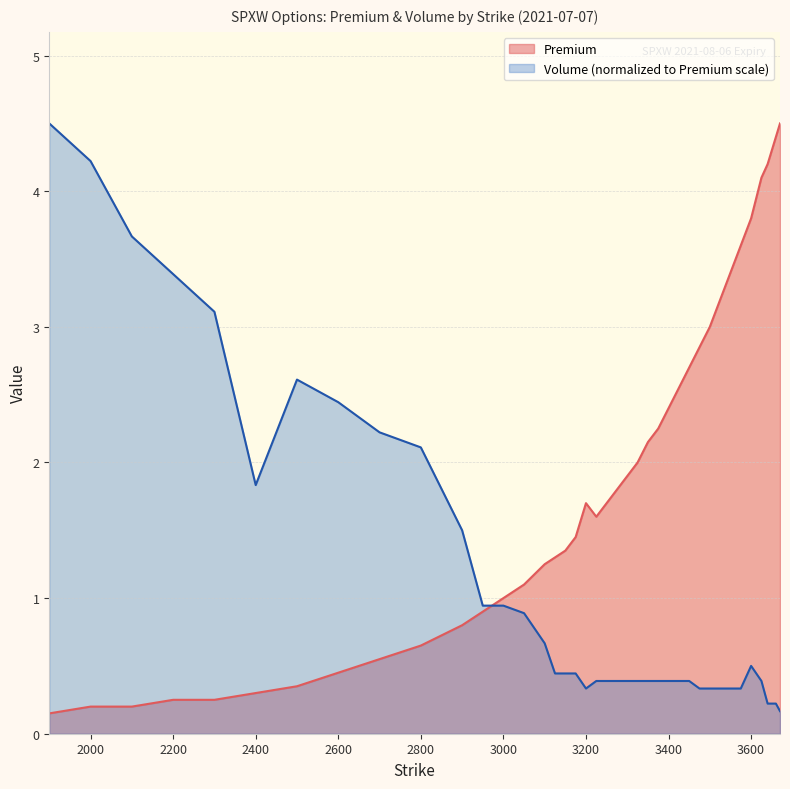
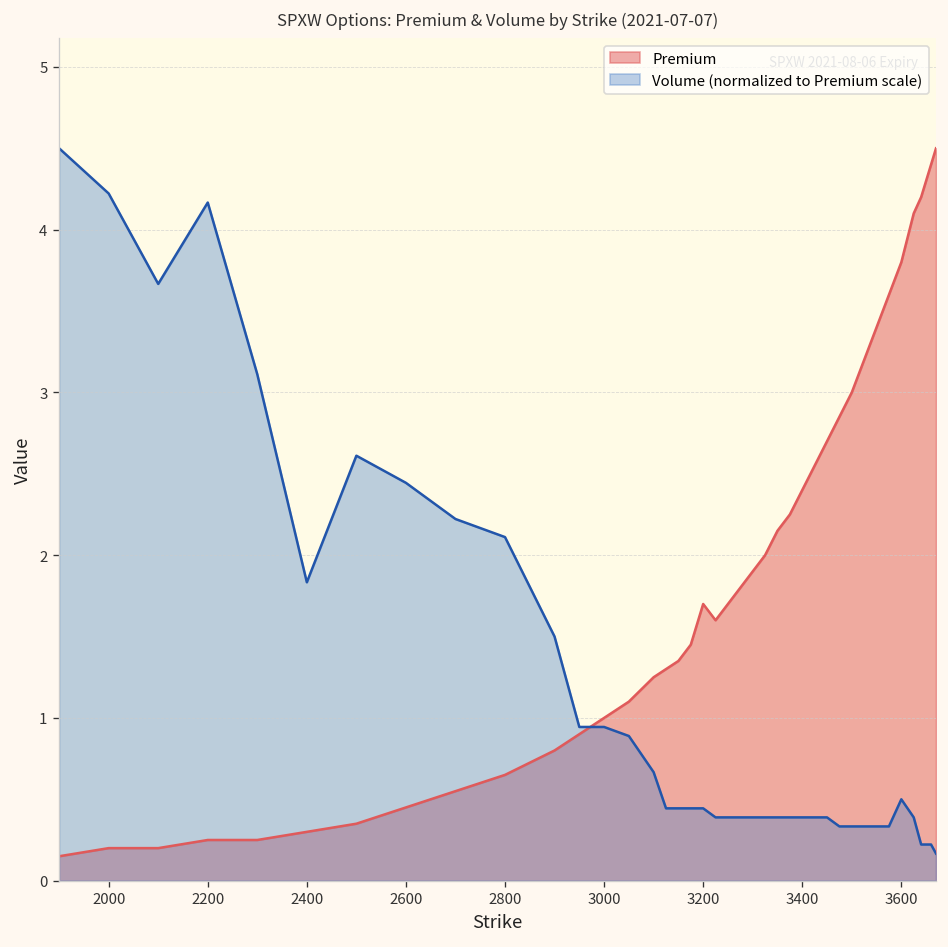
Volume (normalized to Premium scale), 2200: 3.39 -> 4.17
Volume (normalized to Premium scale), 3200: 0.33 -> 0.44
